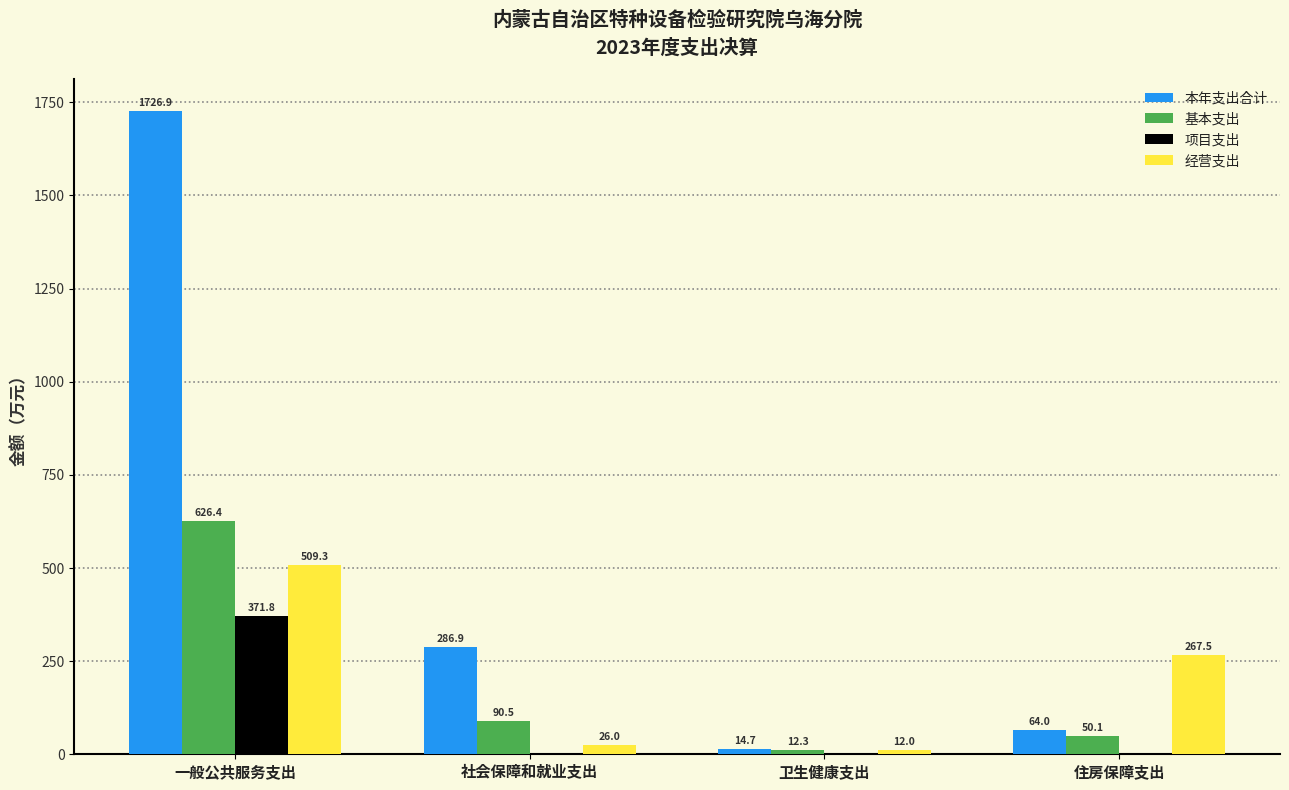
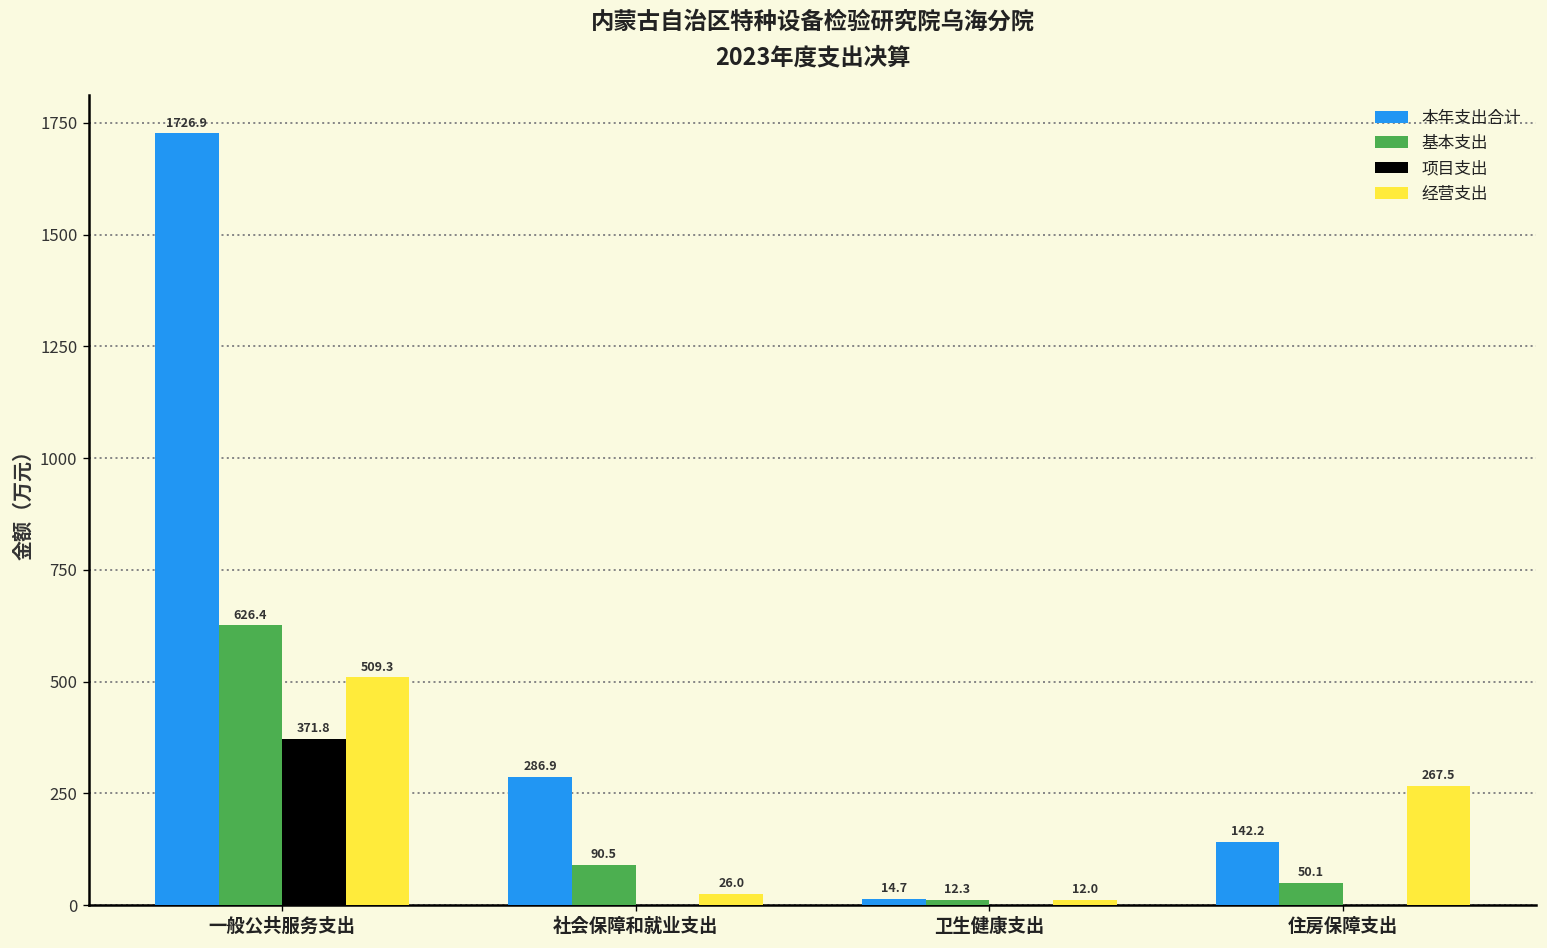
本年支出合计, 住房保障支出: 64.0 -> 142.2
